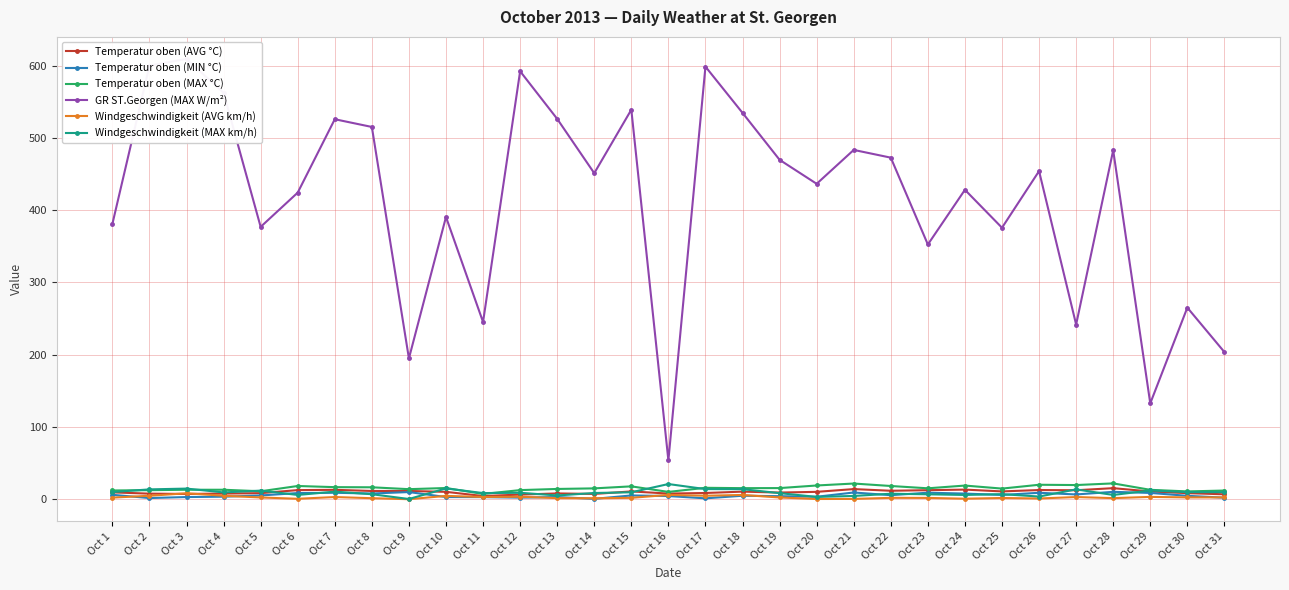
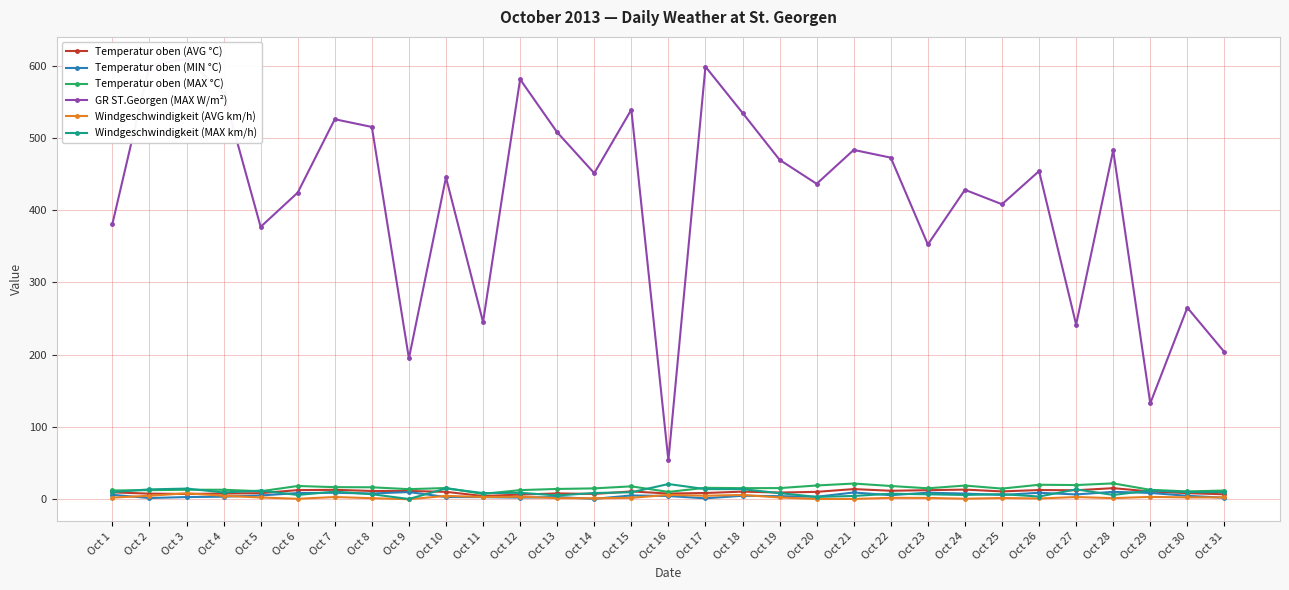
GR ST.Georgen (MAX W/m²), Oct 10: 390 -> 450
GR ST.Georgen (MAX W/m²), Oct 12: 590 -> 580
GR ST.Georgen (MAX W/m²), Oct 13: 530 -> 510
GR ST.Georgen (MAX W/m²), Oct 25: 380 -> 410
